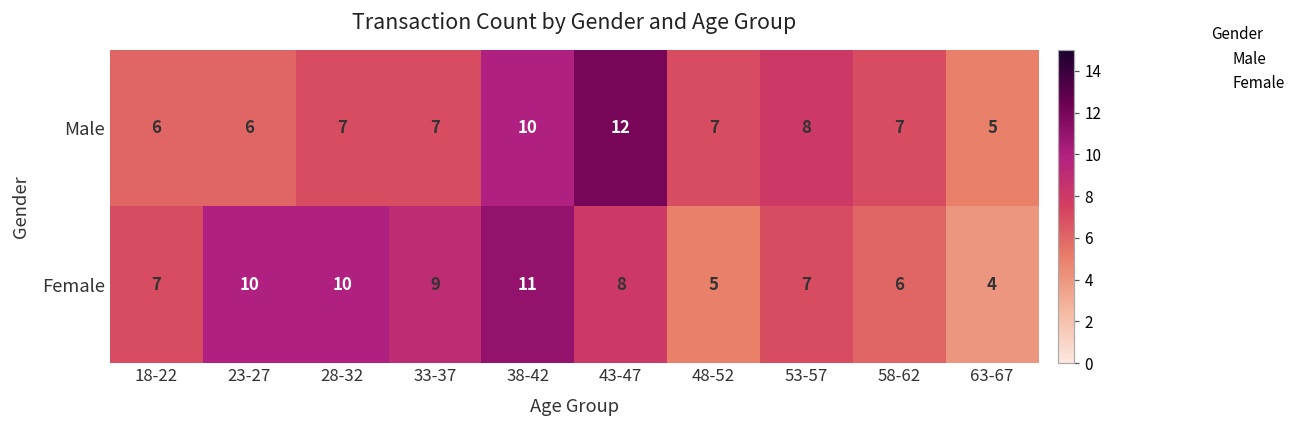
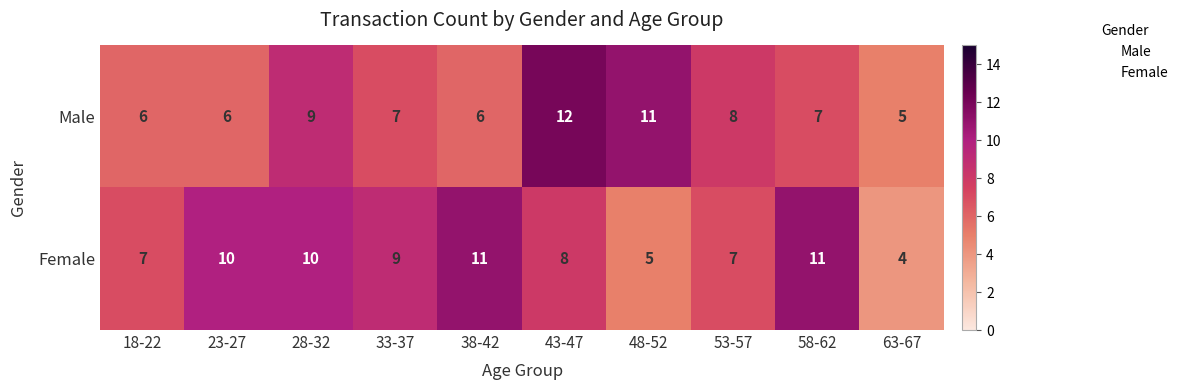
Male, 28-32: 7 -> 9
Male, 38-42: 10 -> 6
Male, 48-52: 7 -> 11
Female, 58-62: 6 -> 11
